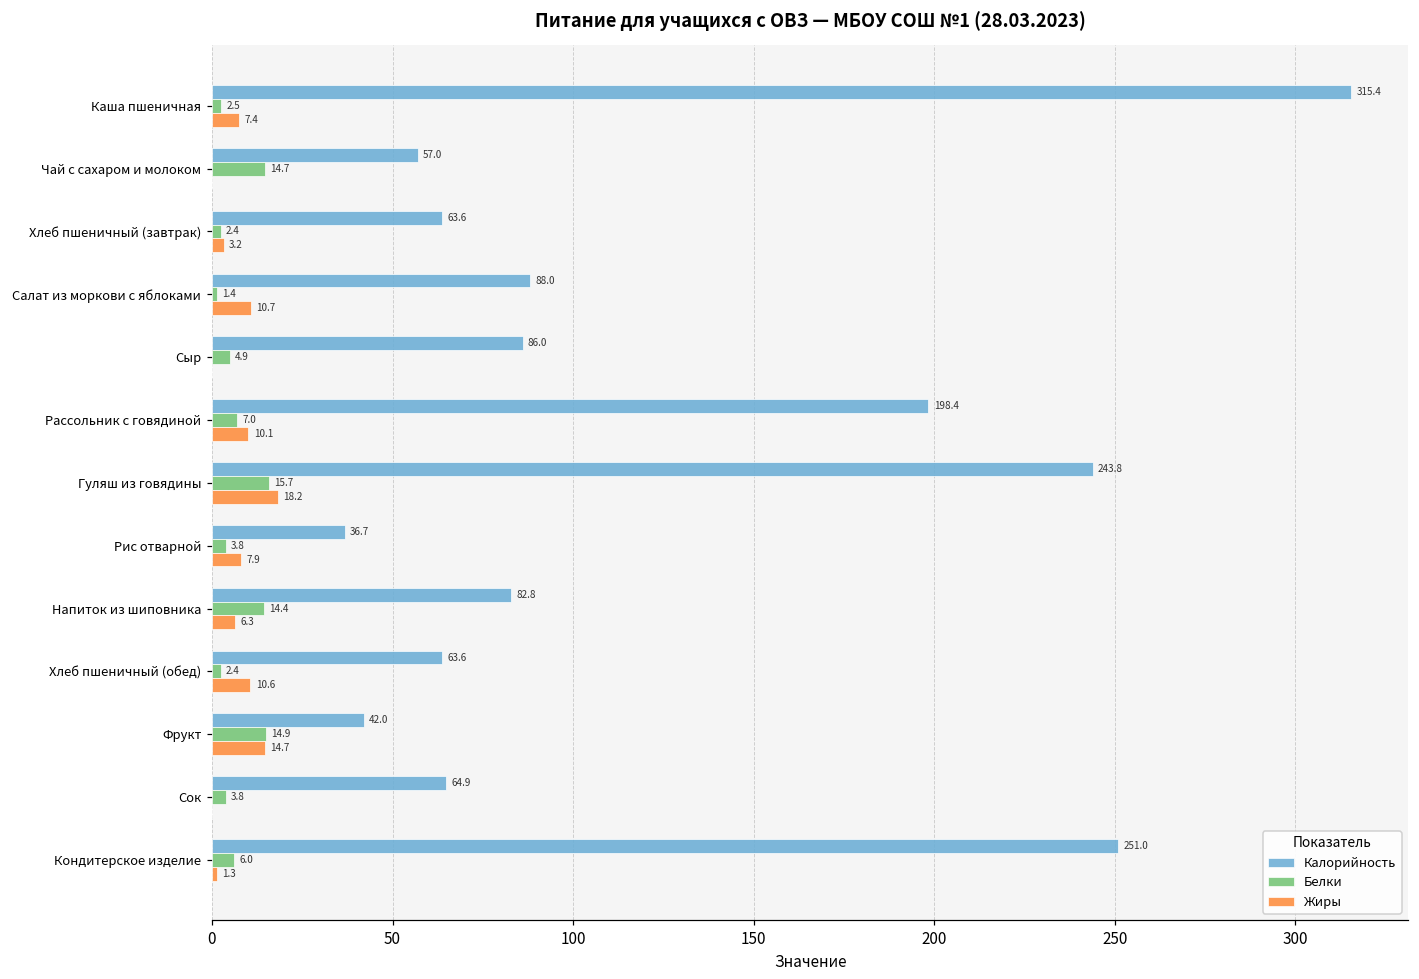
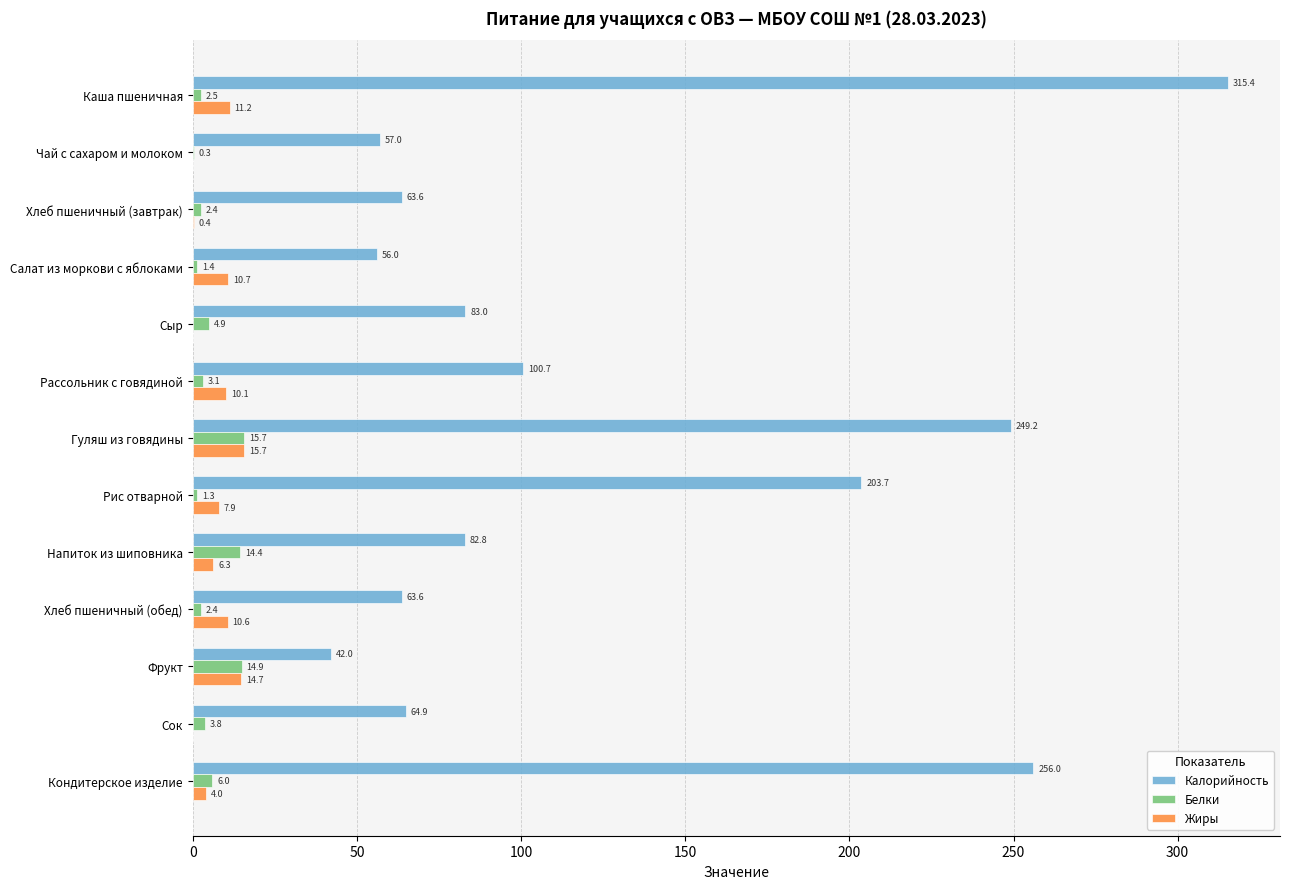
Жиры, Каша пшеничная: 7.4 -> 11.2
Белки, Чай с сахаром и молоком: 14.7 -> 0.3
Жиры, Хлеб пшеничный (завтрак): 3.2 -> 0.4
Калорийность, Салат из моркови с яблоками: 88.0 -> 56.0
Калорийность, Сыр: 86.0 -> 83.0
Калорийность, Рассольник с говядиной: 198.4 -> 100.7
Белки, Рассольник с говядиной: 7.0 -> 3.1
Калорийность, Гуляш из говядины: 243.8 -> 249.2
Жиры, Гуляш из говядины: 18.2 -> 15.7
Калорийность, Рис отварной: 36.7 -> 203.7
Белки, Рис отварной: 3.8 -> 1.3
Калорийность, Кондитерское изделие: 251.0 -> 256.0
Жиры, Кондитерское изделие: 1.3 -> 4.0
